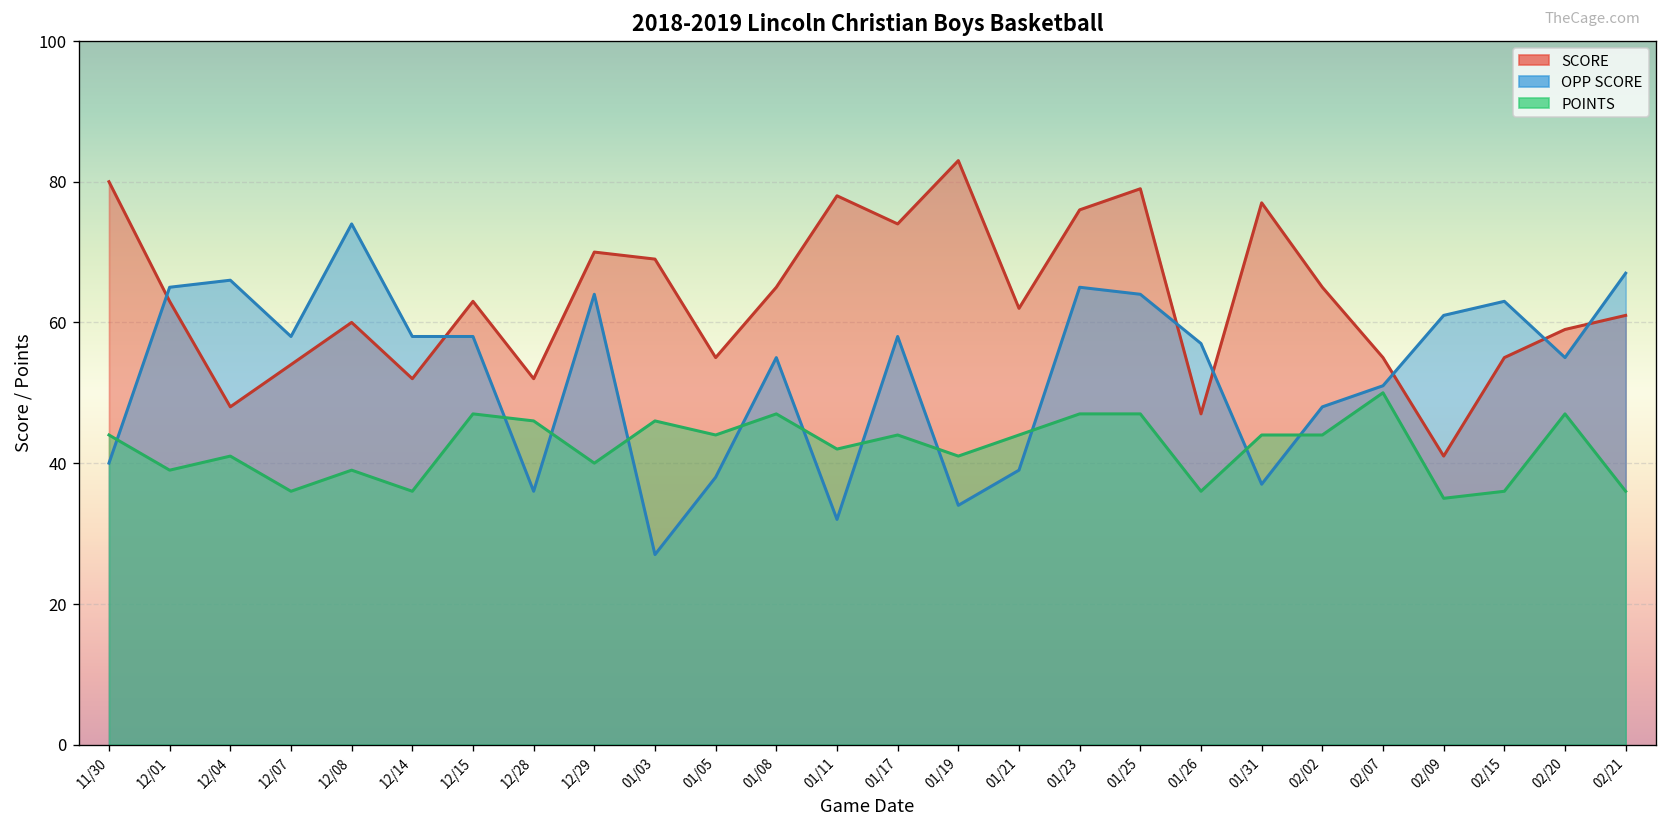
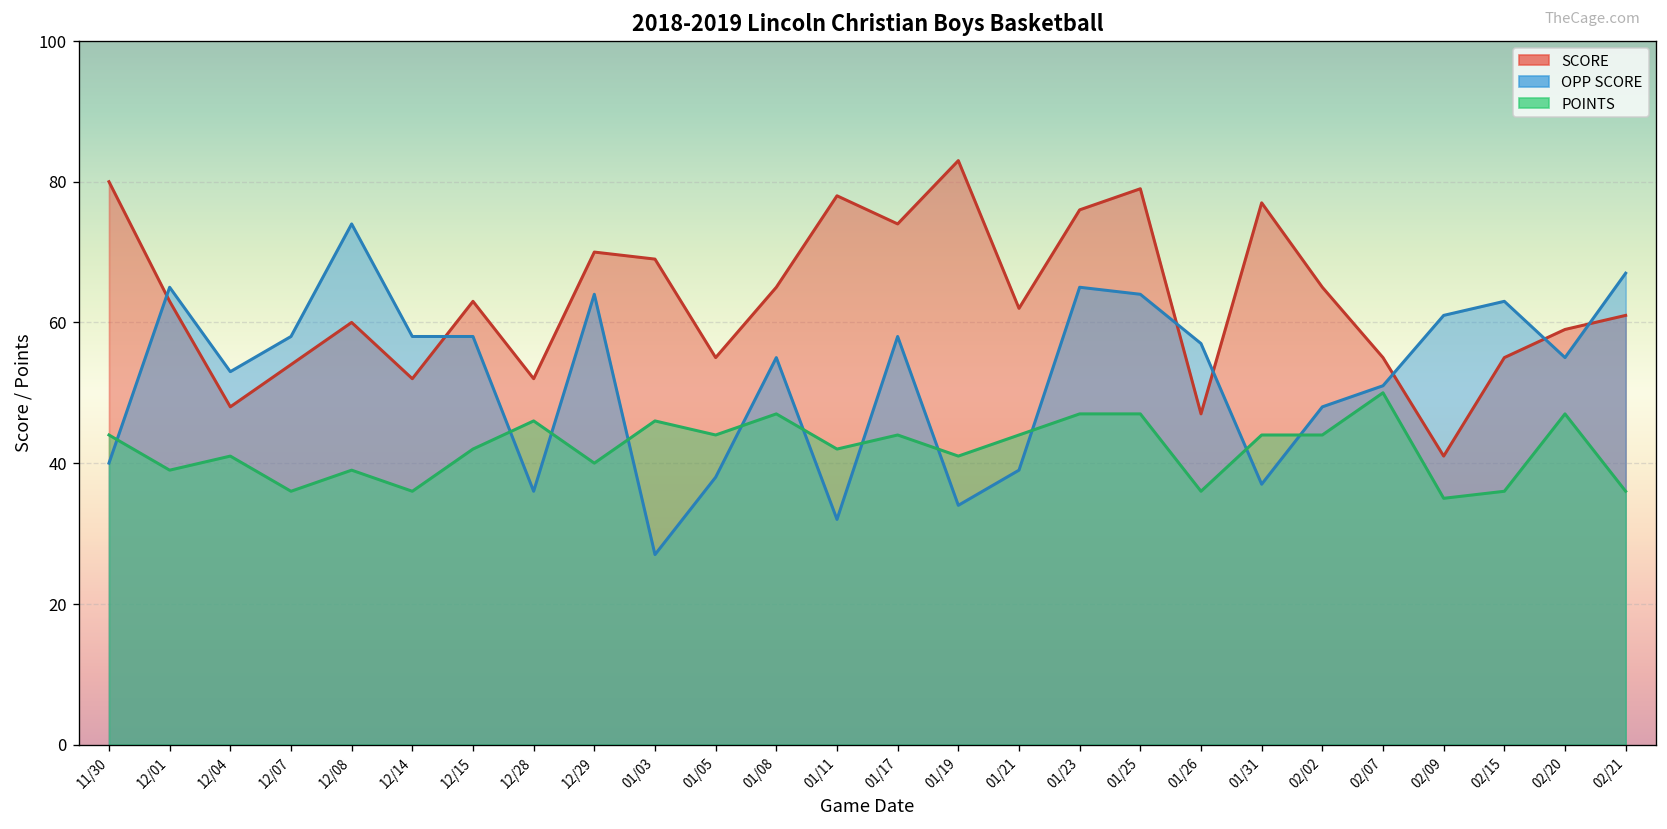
OPP SCORE, 12/04: 66 -> 53
POINTS, 12/15: 47 -> 42
